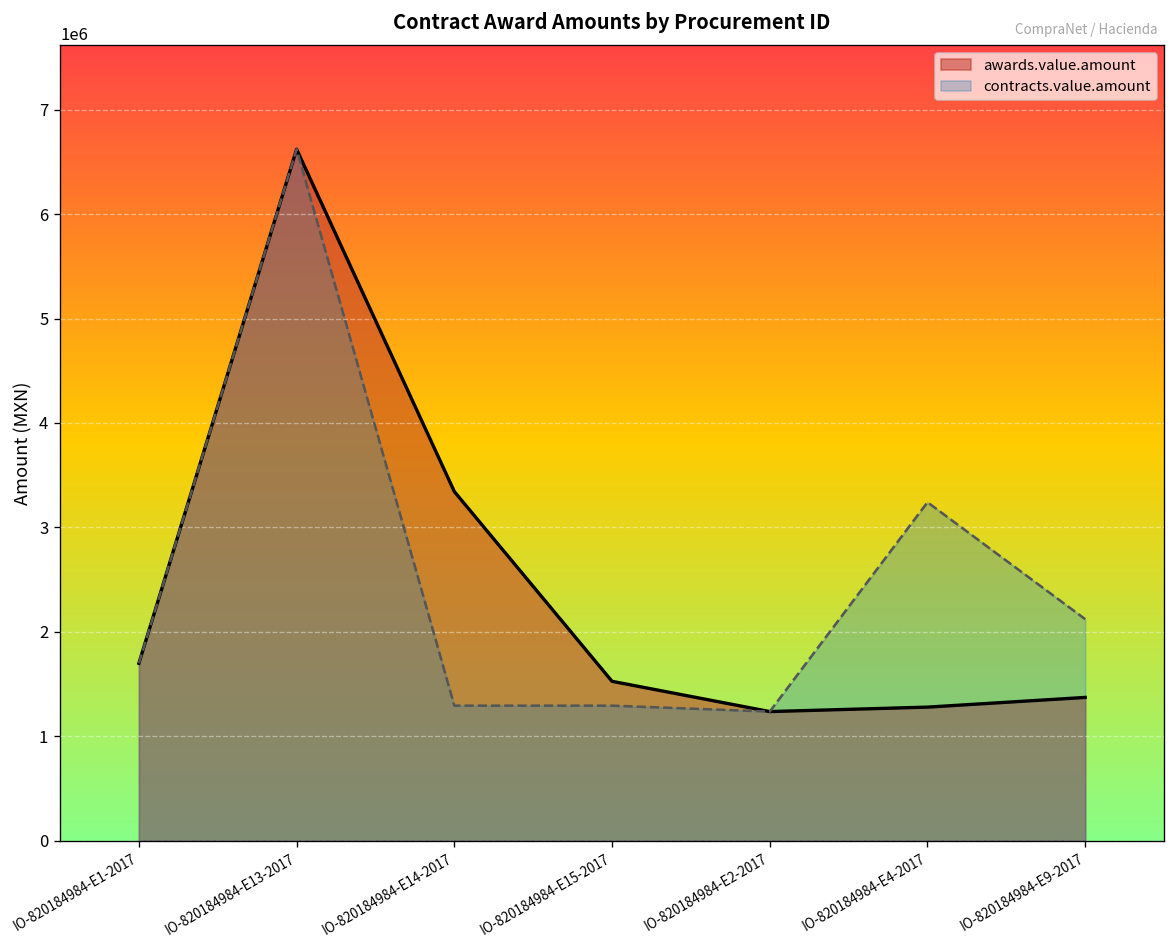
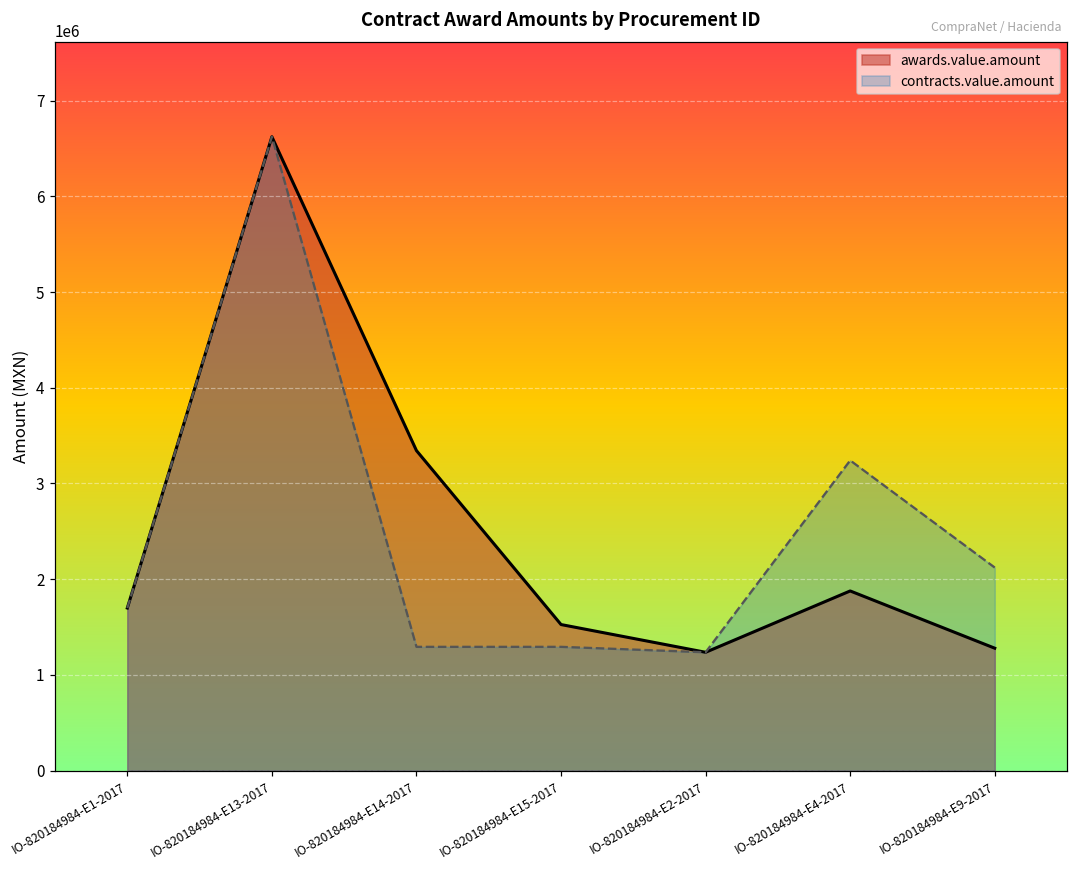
awards.value.amount, IO-820184984-E4-2017: 1300000 -> 1900000
awards.value.amount, IO-820184984-E9-2017: 1400000 -> 1300000
